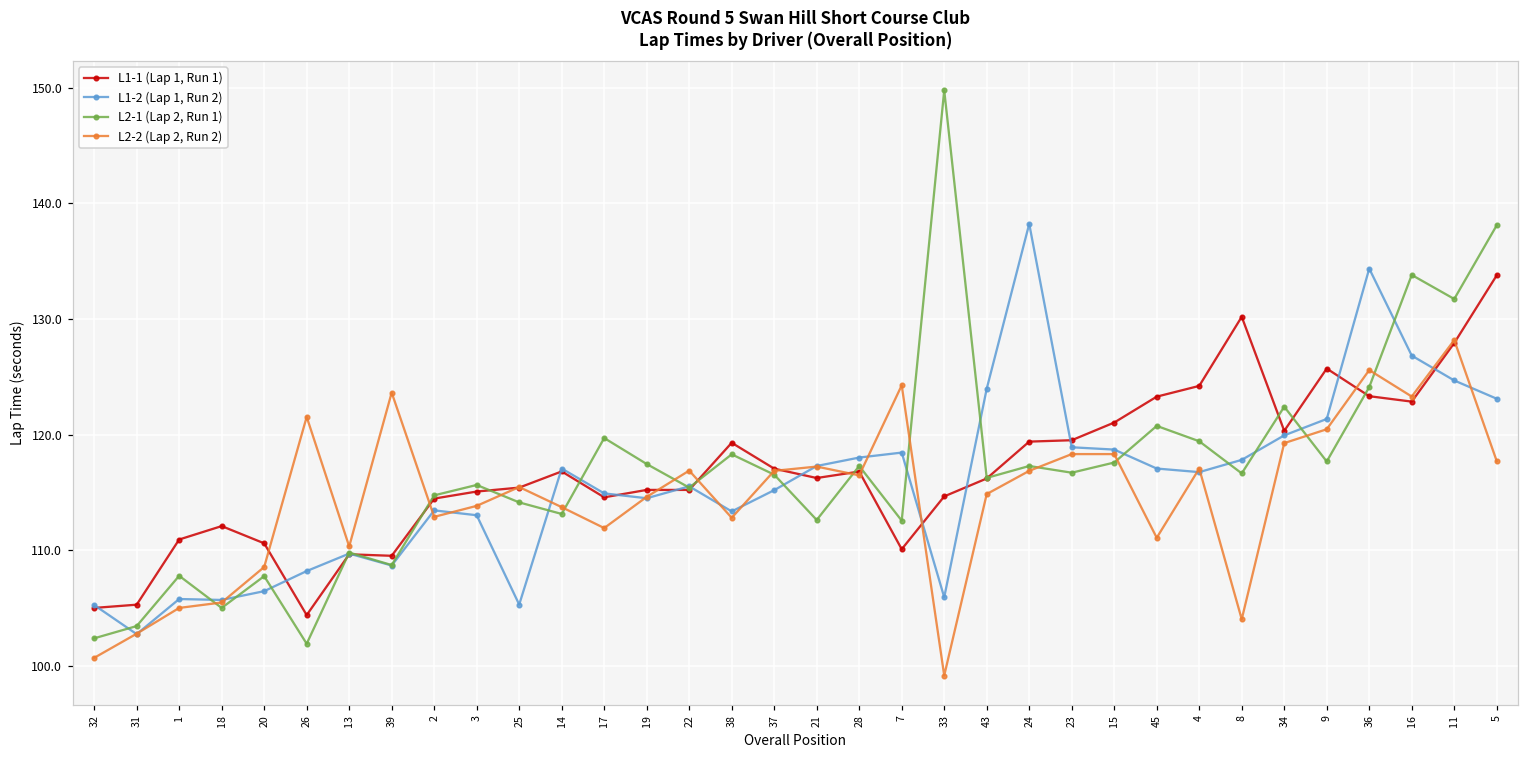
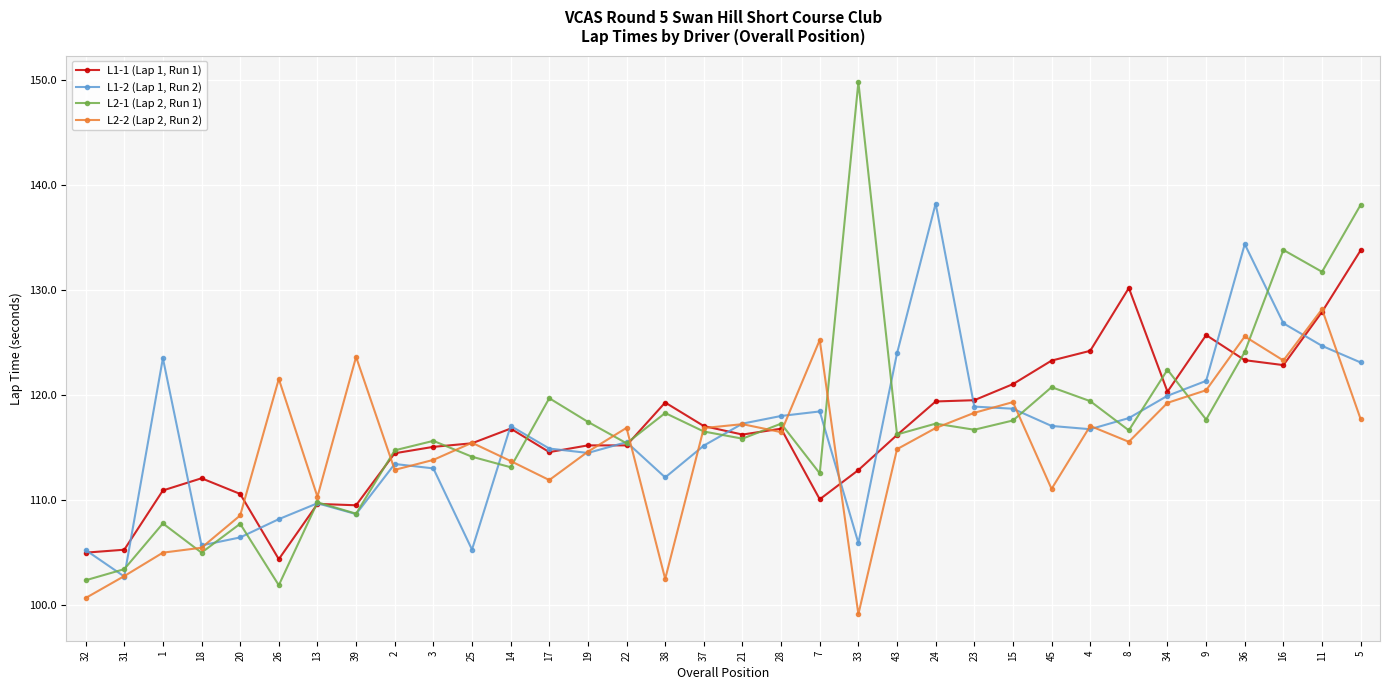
L1-2 (Lap 1, Run 2), 1: 105.8 -> 123.5
L1-2 (Lap 1, Run 2), 38: 113.4 -> 112.2
L2-2 (Lap 2, Run 2), 38: 112.8 -> 102.5
L2-1 (Lap 2, Run 1), 21: 112.6 -> 115.9
L2-2 (Lap 2, Run 2), 7: 124.3 -> 125.2
L1-1 (Lap 1, Run 1), 33: 114.7 -> 112.9
L2-2 (Lap 2, Run 2), 15: 118.3 -> 119.3
L2-2 (Lap 2, Run 2), 8: 104.0 -> 115.6
